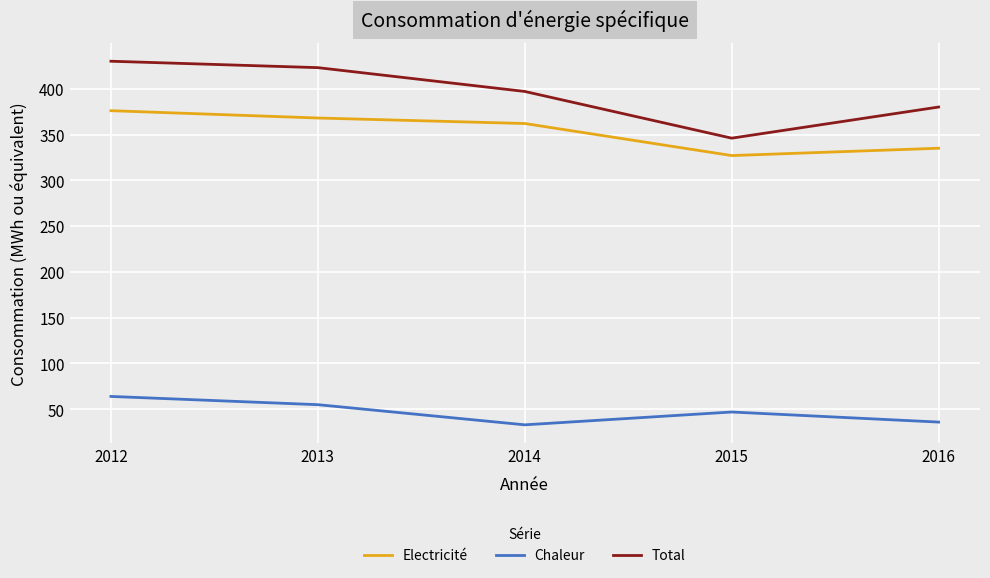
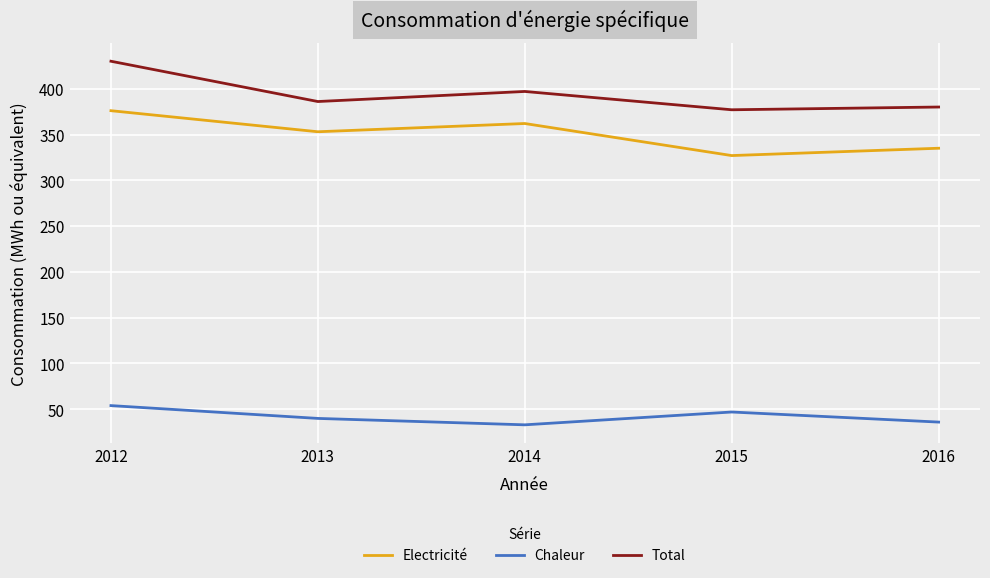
Chaleur, 2012: 60 -> 50
Electricité, 2013: 370 -> 350
Chaleur, 2013: 60 -> 40
Total, 2013: 420 -> 390
Total, 2015: 350 -> 380
